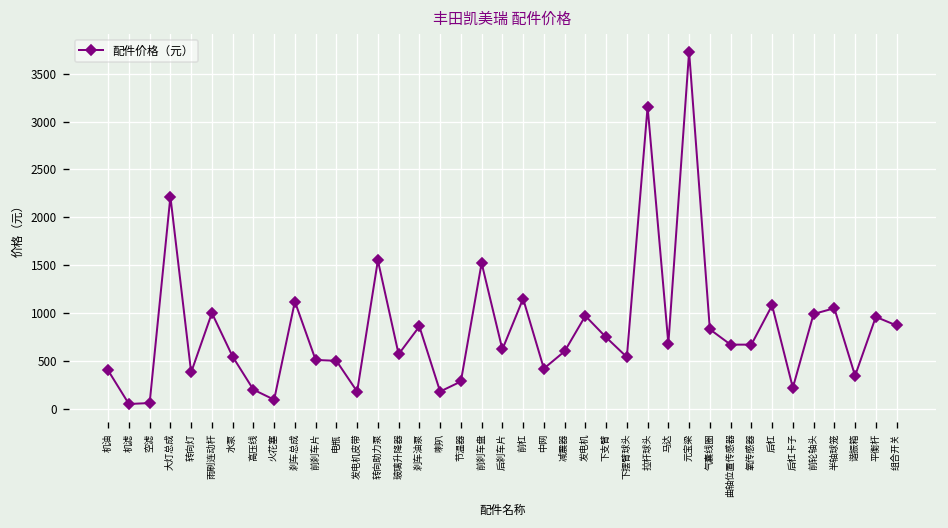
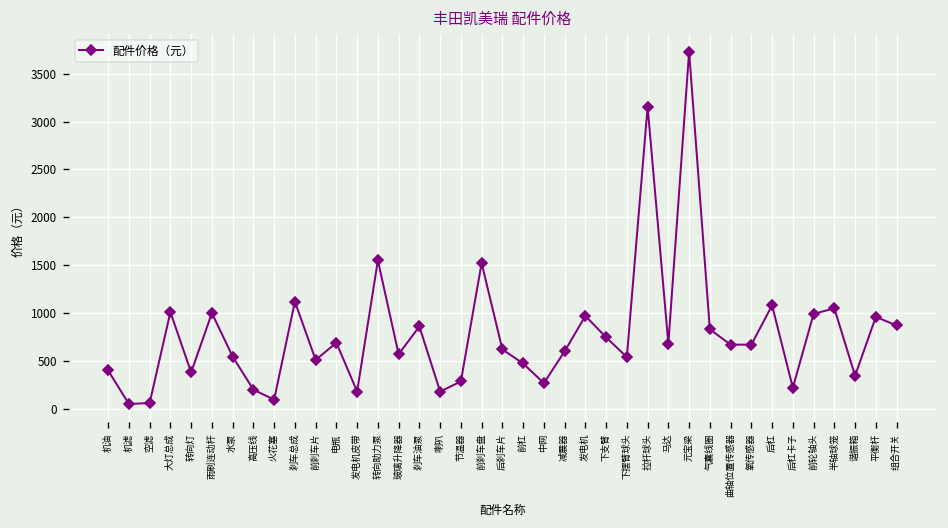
大灯总成: 2200 -> 1000
电瓶: 500 -> 700
前杠: 1200 -> 500
中网: 400 -> 300
